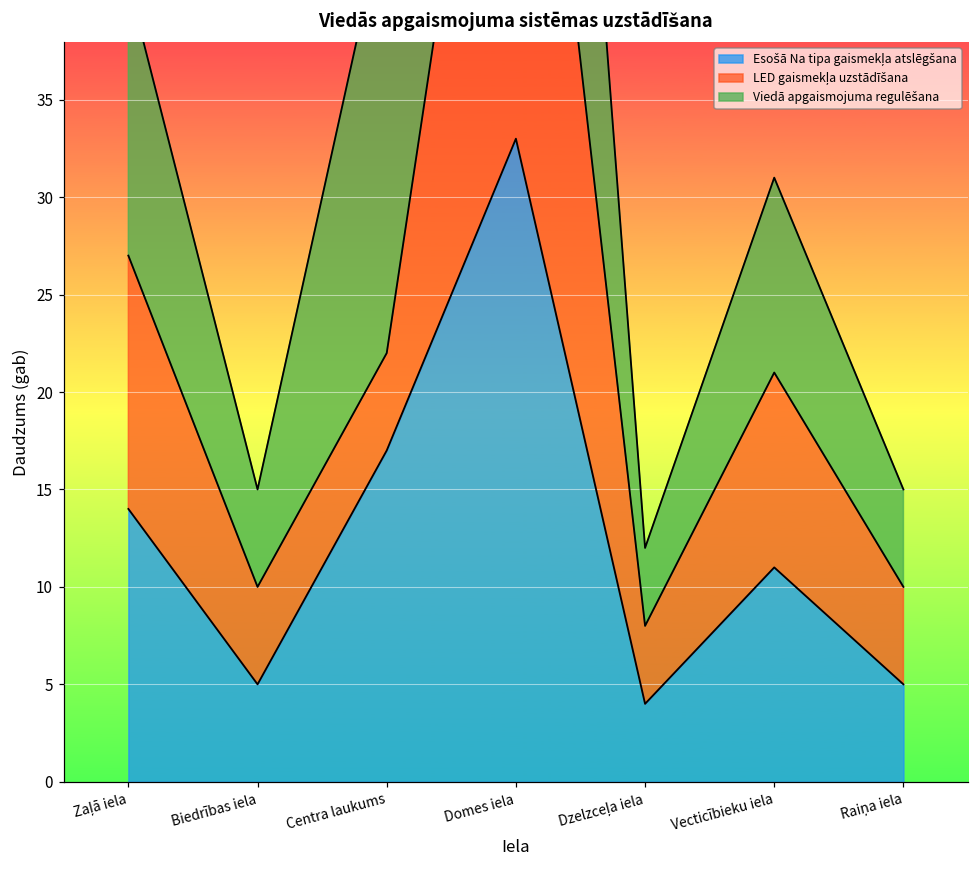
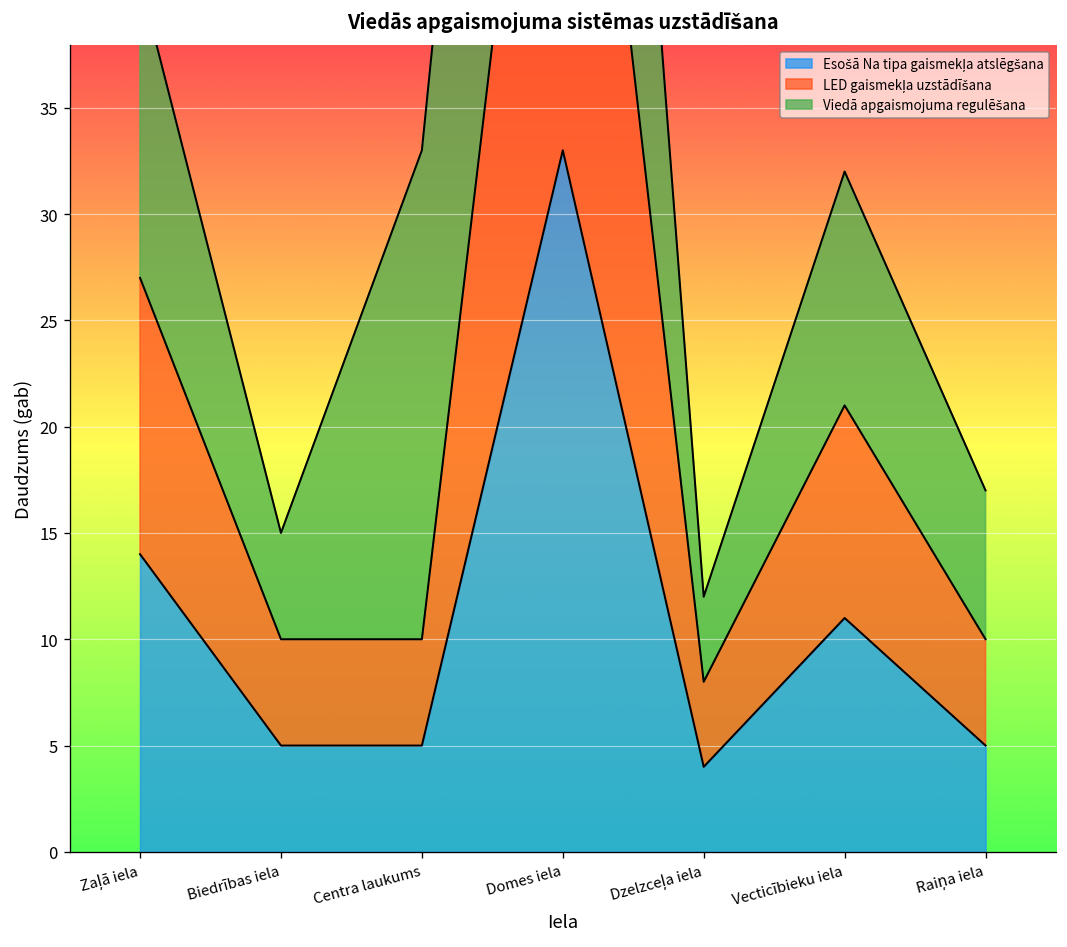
Esošā Na tipa gaismekļa atslēgšana, Centra laukums: 17 -> 5
Viedā apgaismojuma regulēšana, Vecticībieku iela: 10 -> 11
Viedā apgaismojuma regulēšana, Raiņa iela: 5 -> 7
